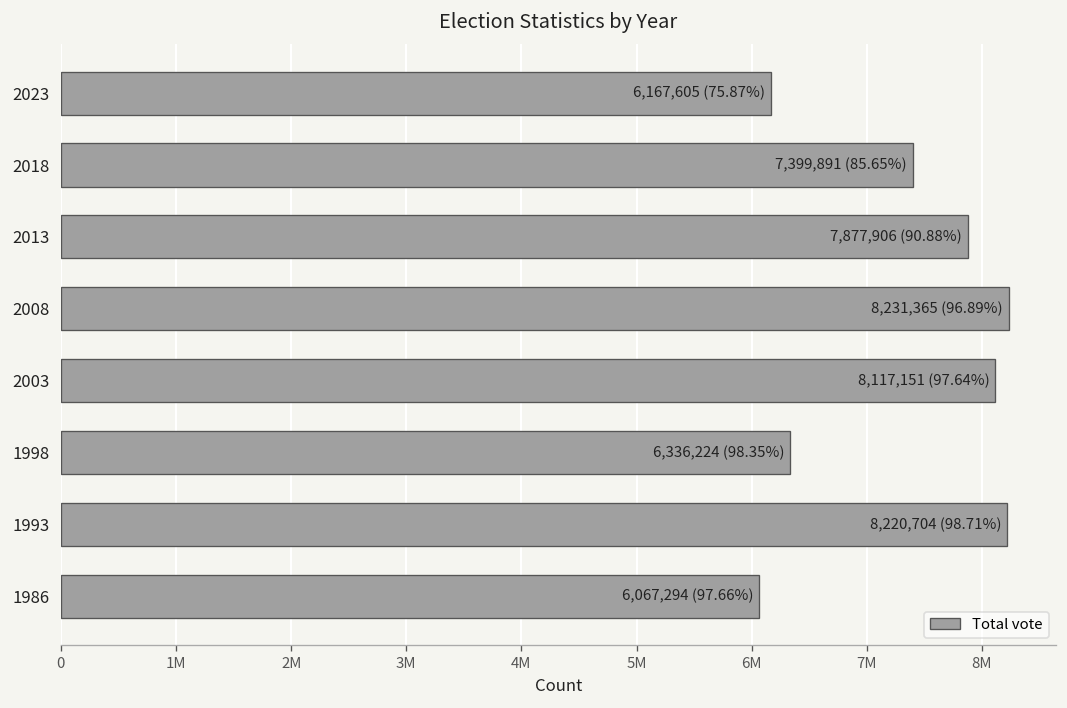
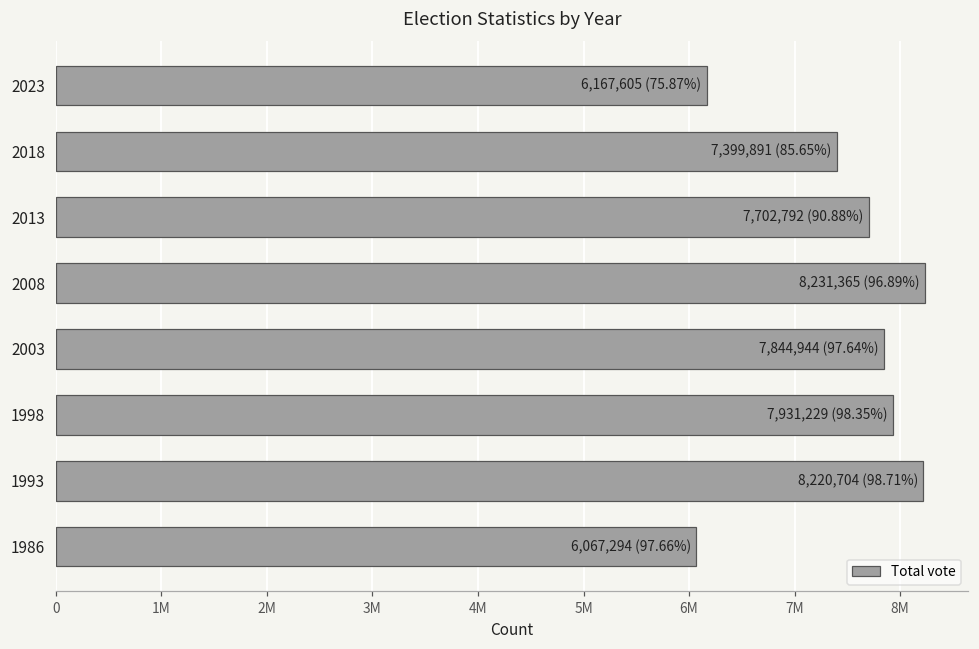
2013: 7,877,906 -> 7,702,792
2003: 8,117,151 -> 7,844,944
1998: 6,336,224 -> 7,931,229
